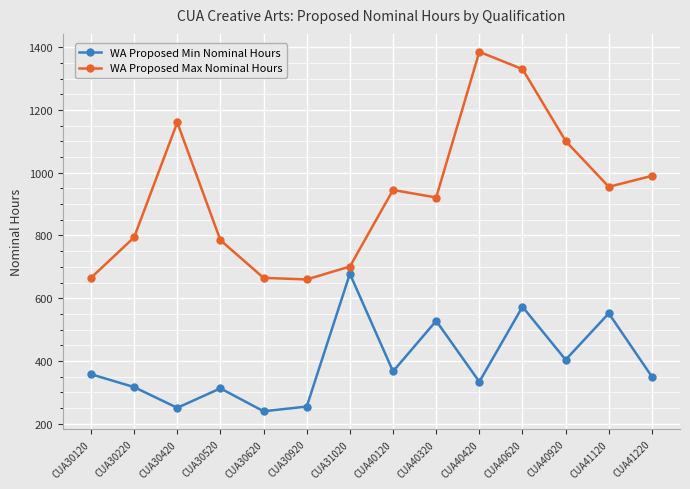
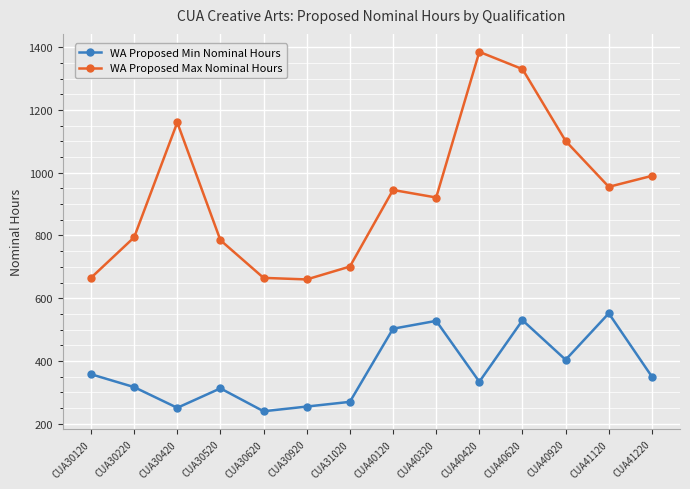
WA Proposed Min Nominal Hours, CUA31020: 680 -> 270
WA Proposed Min Nominal Hours, CUA40120: 370 -> 500
WA Proposed Min Nominal Hours, CUA40620: 570 -> 530
